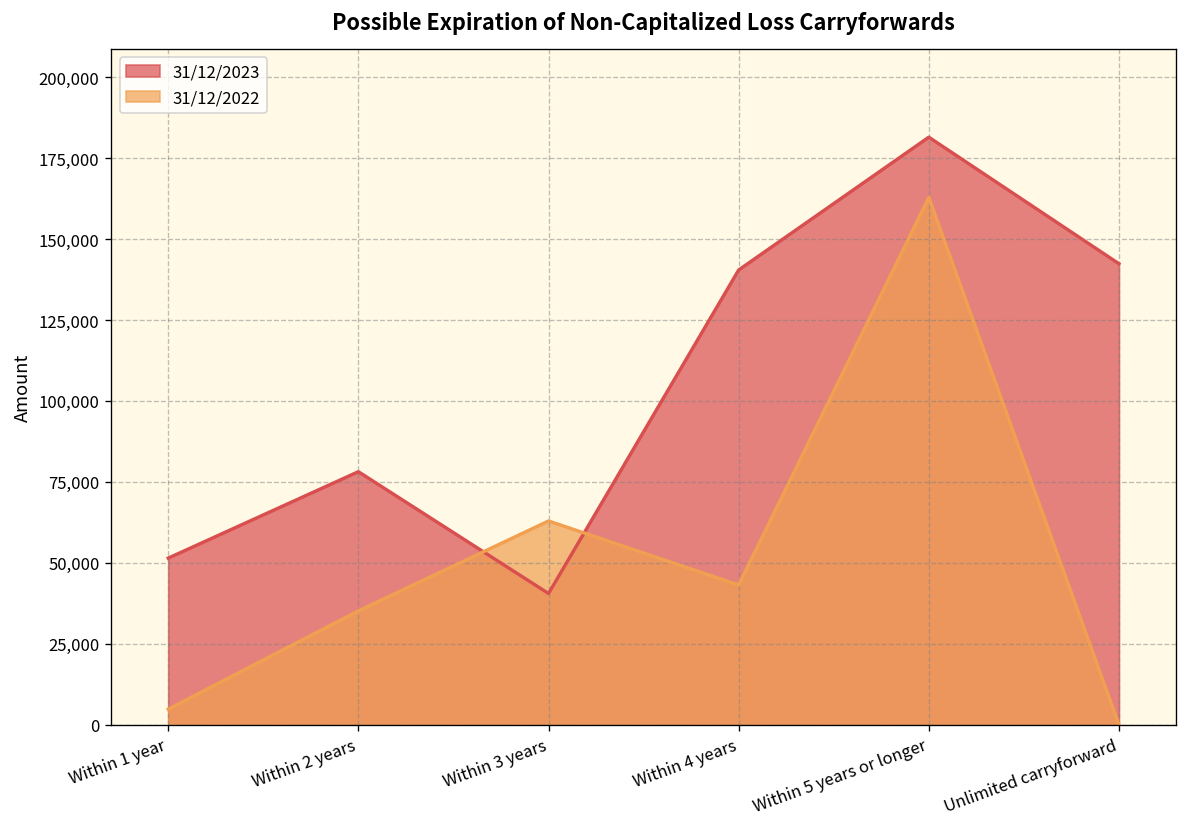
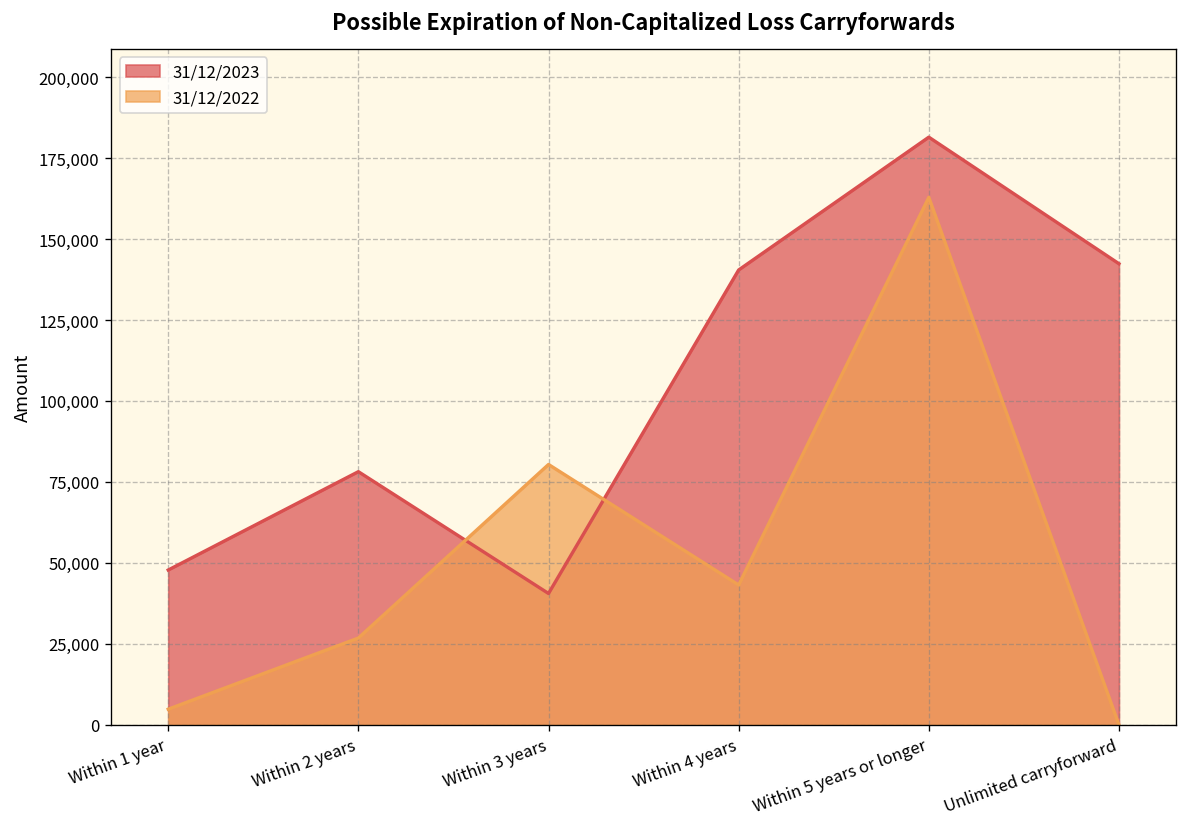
31/12/2023, Within 1 year: 51,000 -> 48,000
31/12/2022, Within 2 years: 35,000 -> 27,000
31/12/2022, Within 3 years: 63,000 -> 80,000
